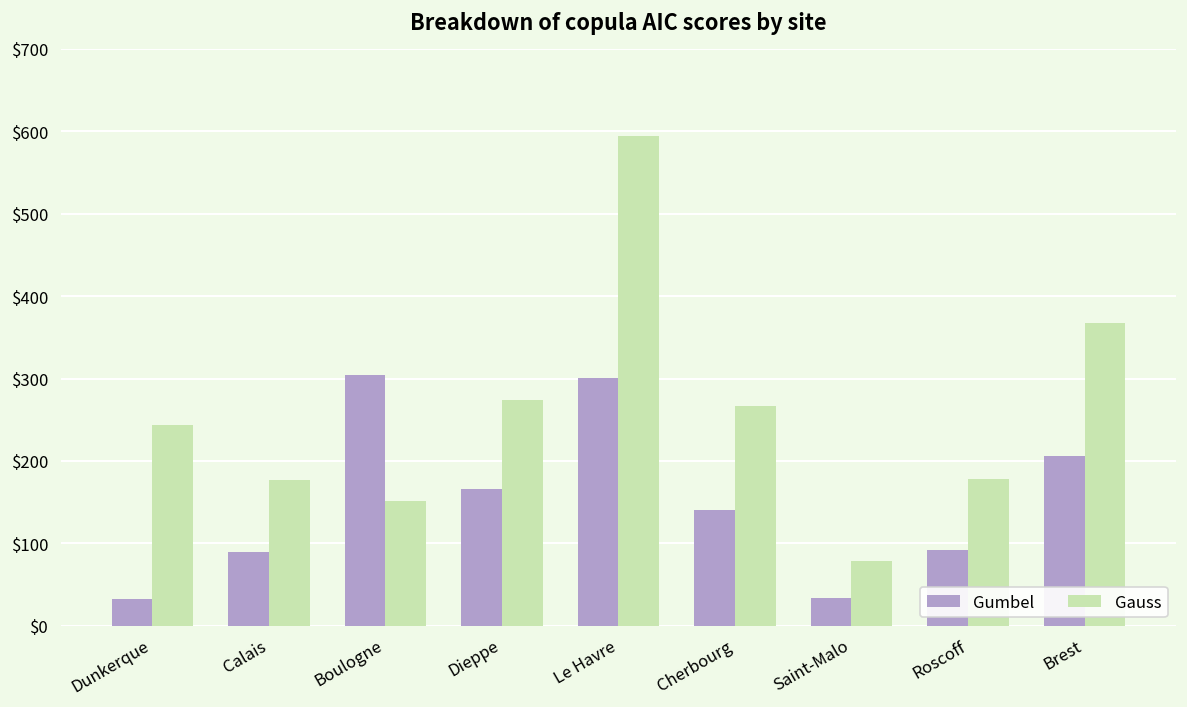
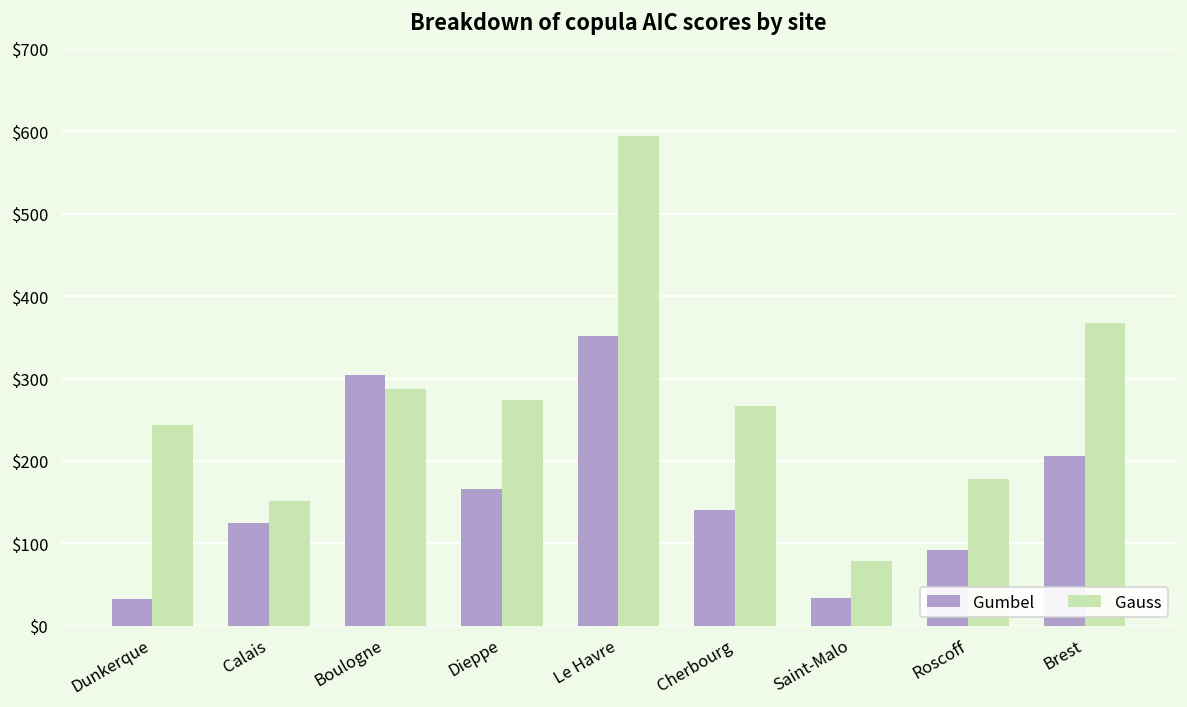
Gumbel, Calais: $90 -> $130
Gauss, Calais: $180 -> $150
Gauss, Boulogne: $150 -> $290
Gumbel, Le Havre: $300 -> $350
